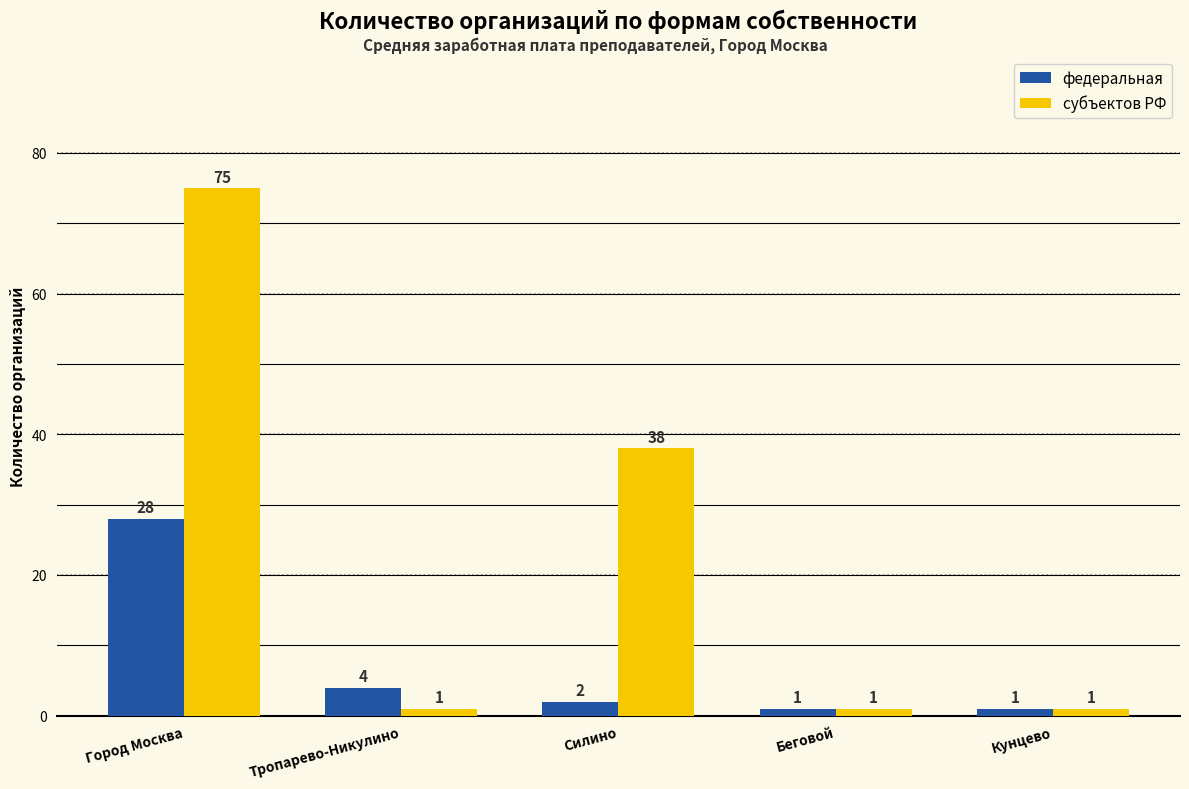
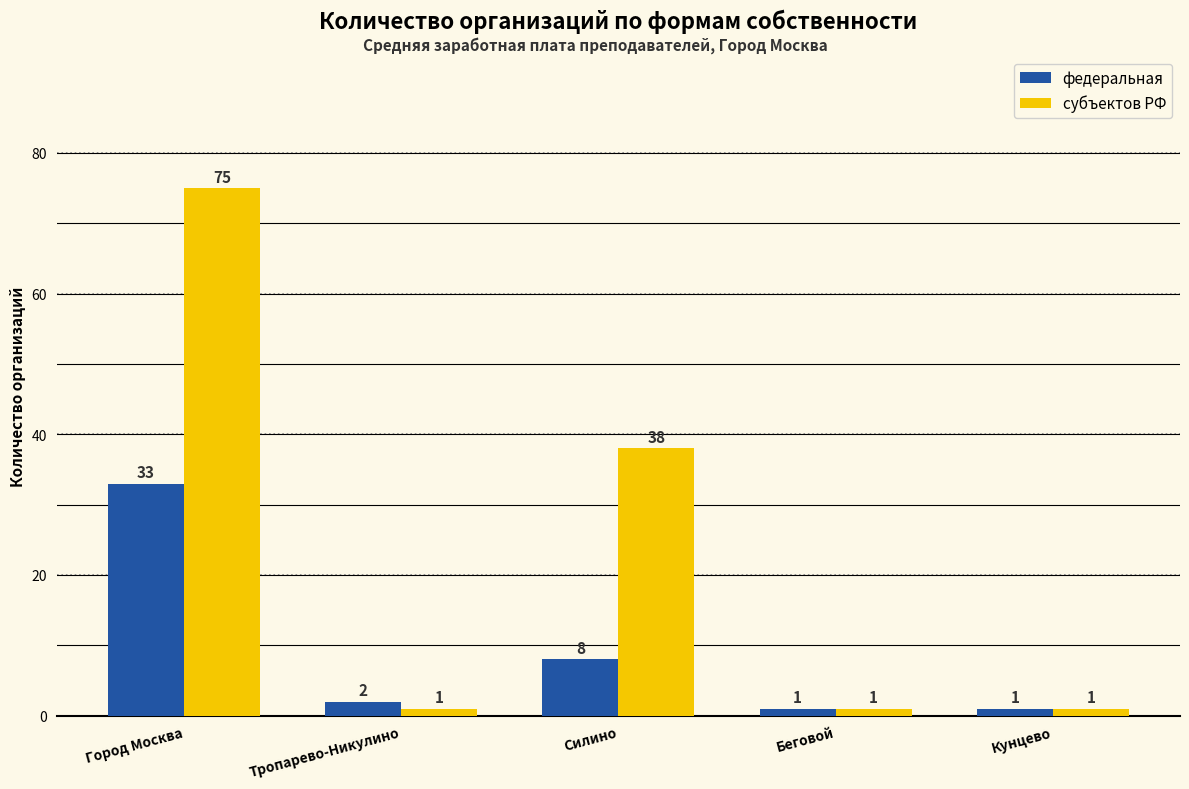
федеральная, Город Москва: 28 -> 33
федеральная, Тропарево-Никулино: 4 -> 2
федеральная, Силино: 2 -> 8
